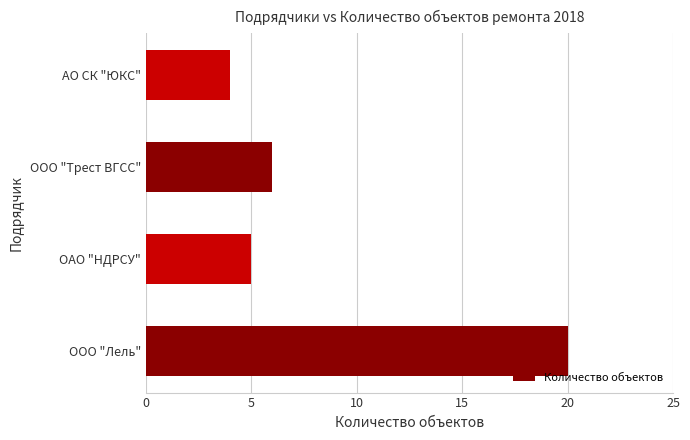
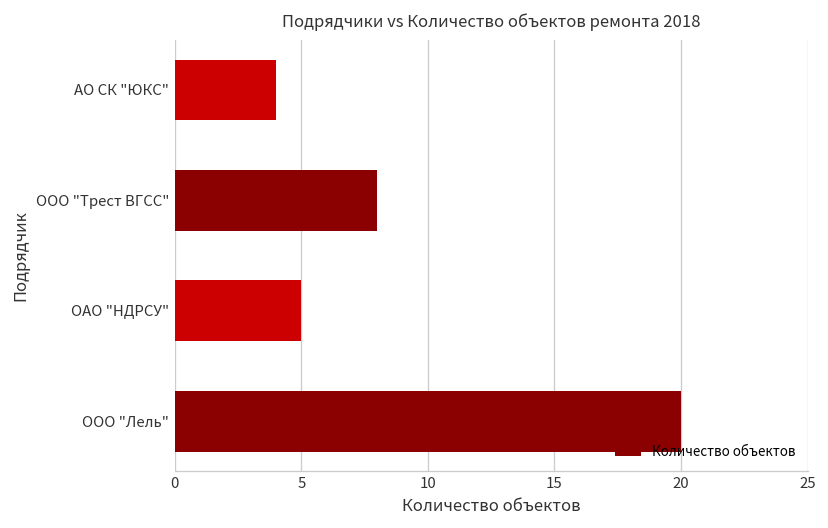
ООО "Трест ВГСС": 6 -> 8
